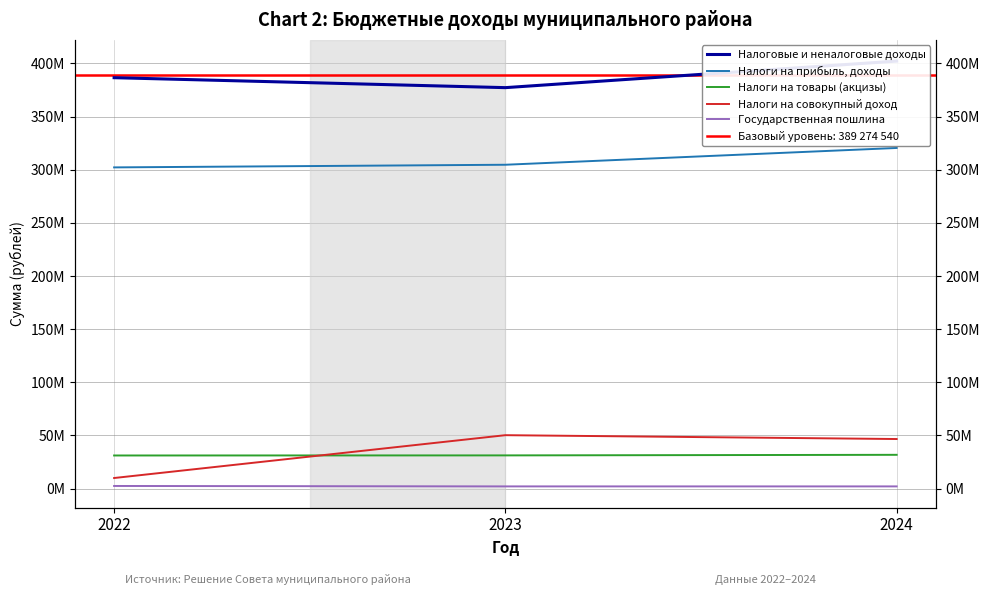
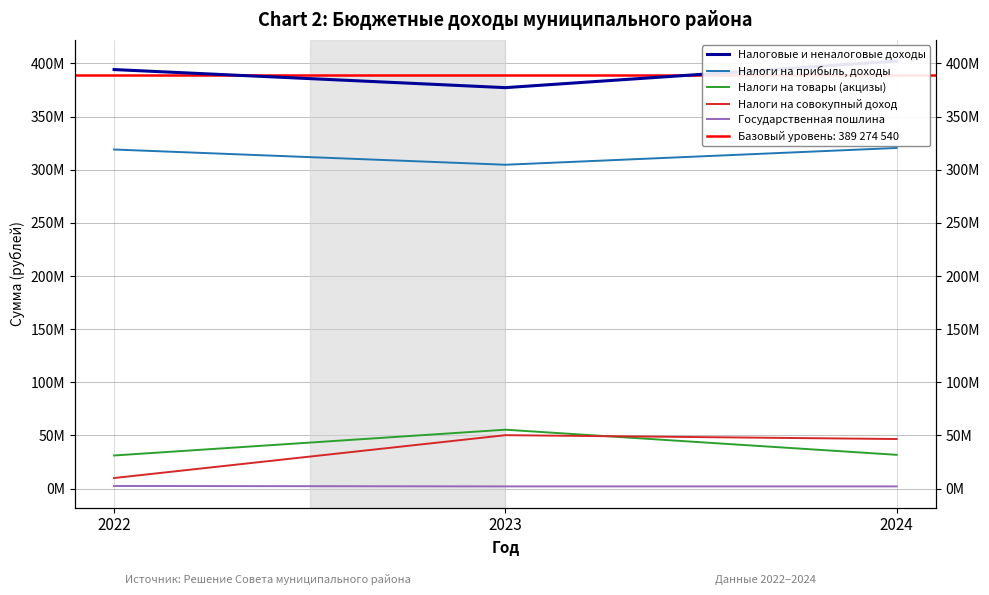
Налоговые и неналоговые доходы, 2022: 387000000 -> 394000000
Налоги на прибыль, доходы, 2022: 302000000 -> 319000000
Налоги на товары (акцизы), 2023: 31000000 -> 55000000
